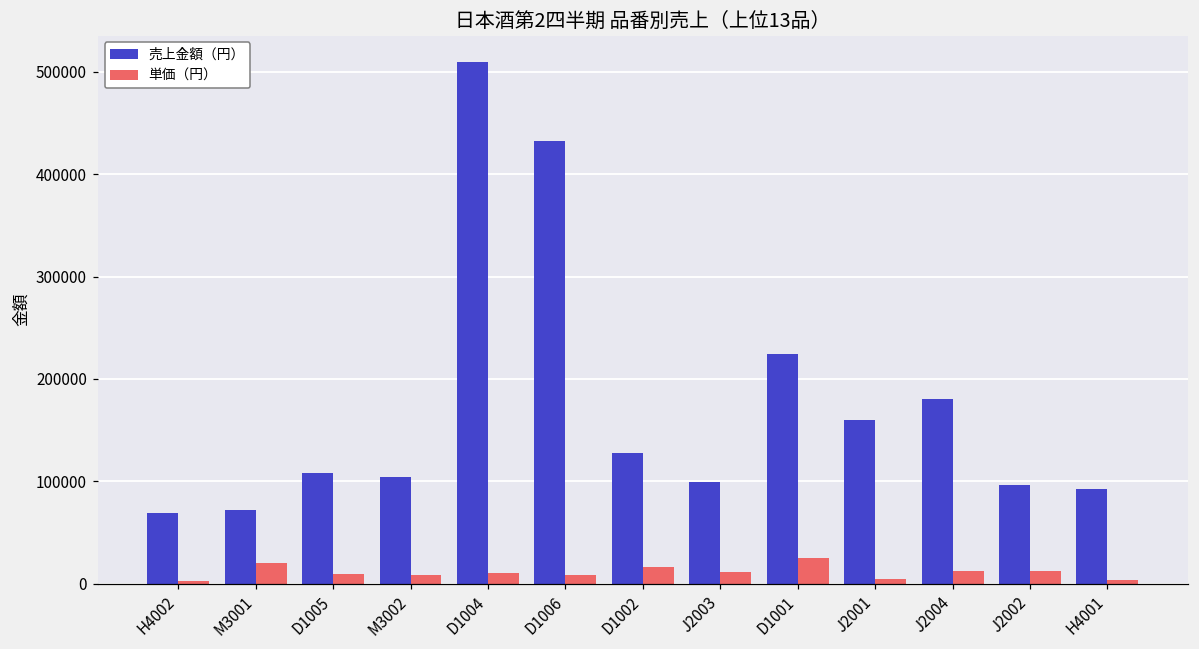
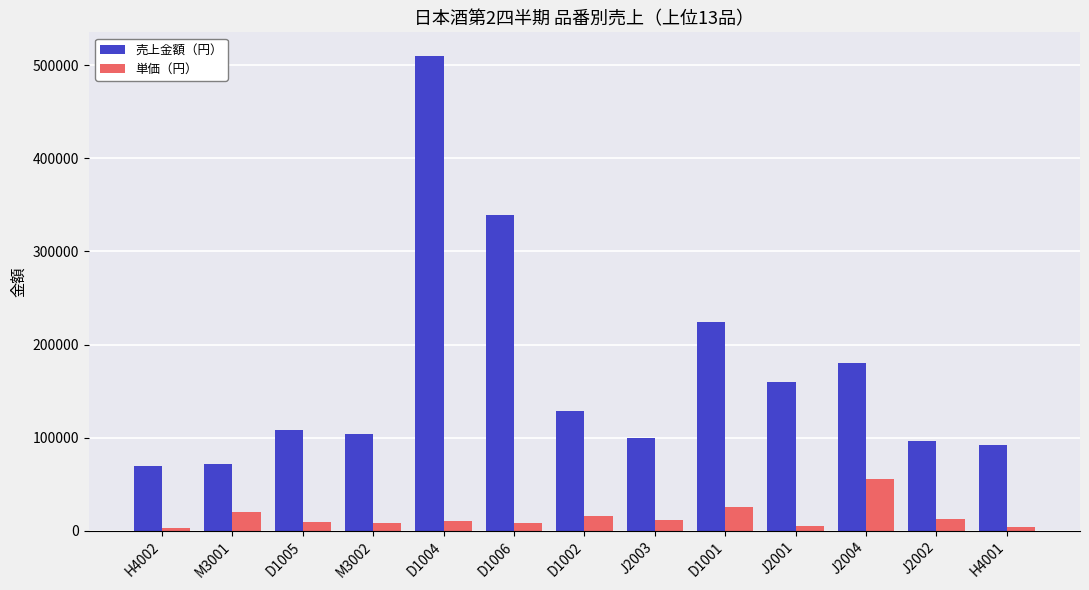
売上金額（円）, D1006: 430000 -> 340000
単価（円）, J2004: 10000 -> 60000
